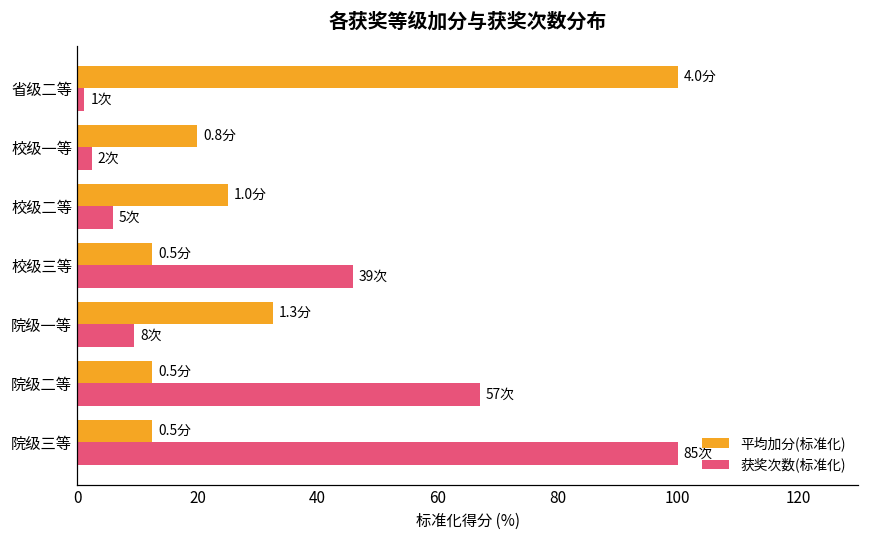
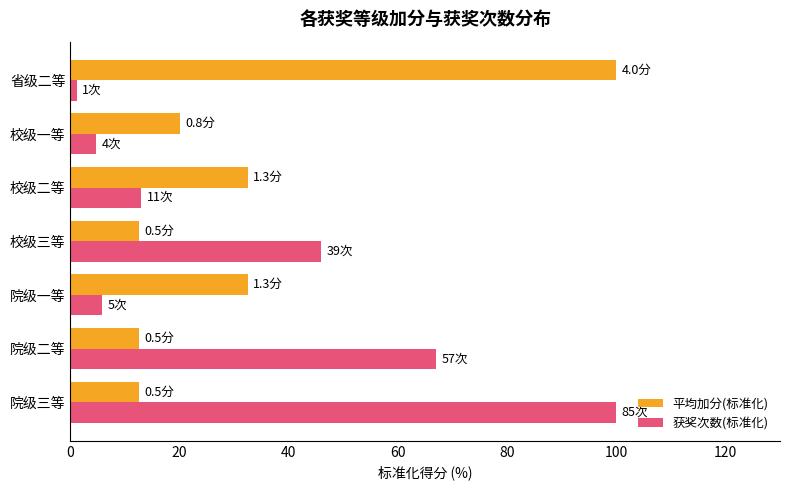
获奖次数(标准化), 校级一等: 2次 -> 4次
平均加分(标准化), 校级二等: 1.0分 -> 1.3分
获奖次数(标准化), 校级二等: 5次 -> 11次
获奖次数(标准化), 院级一等: 8次 -> 5次
